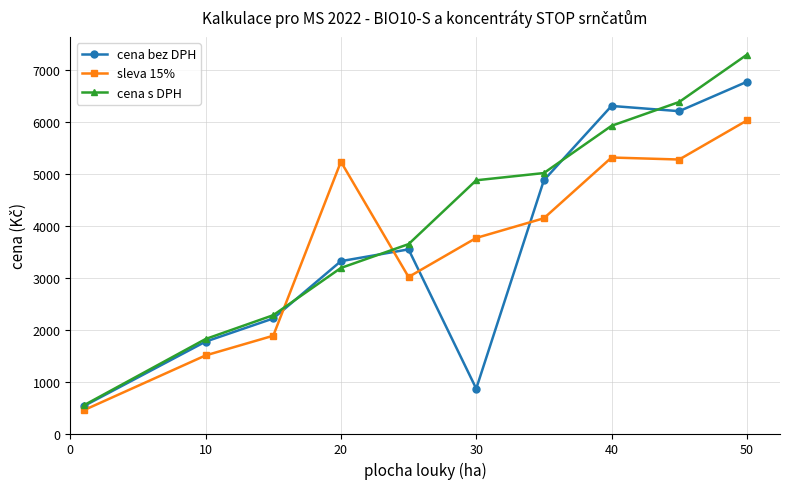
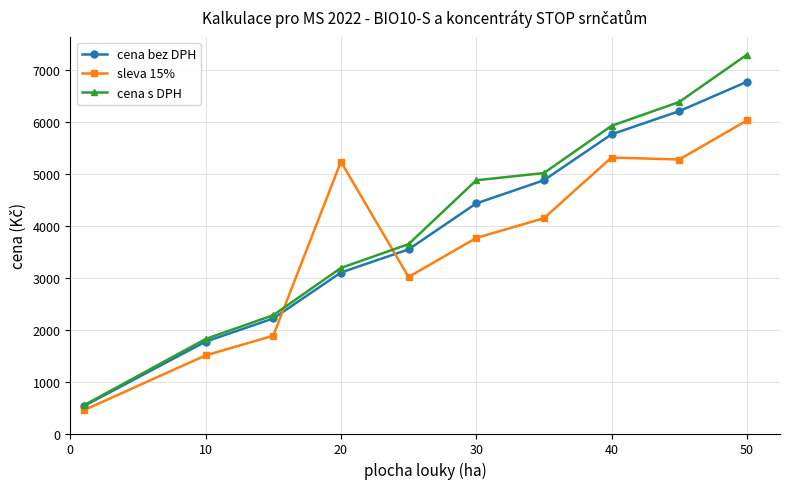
cena bez DPH, 20: 3300 -> 3100
cena bez DPH, 30: 900 -> 4400
cena bez DPH, 40: 6300 -> 5800
